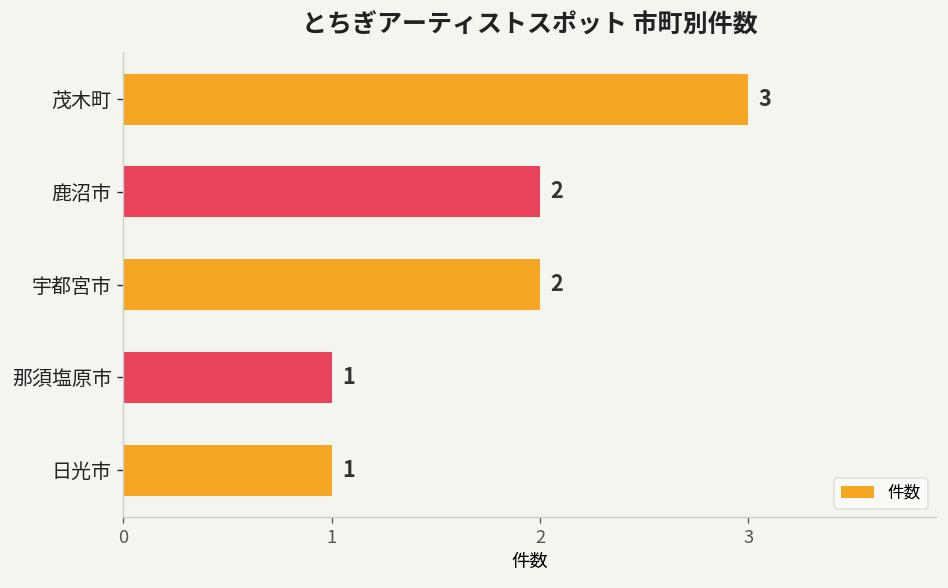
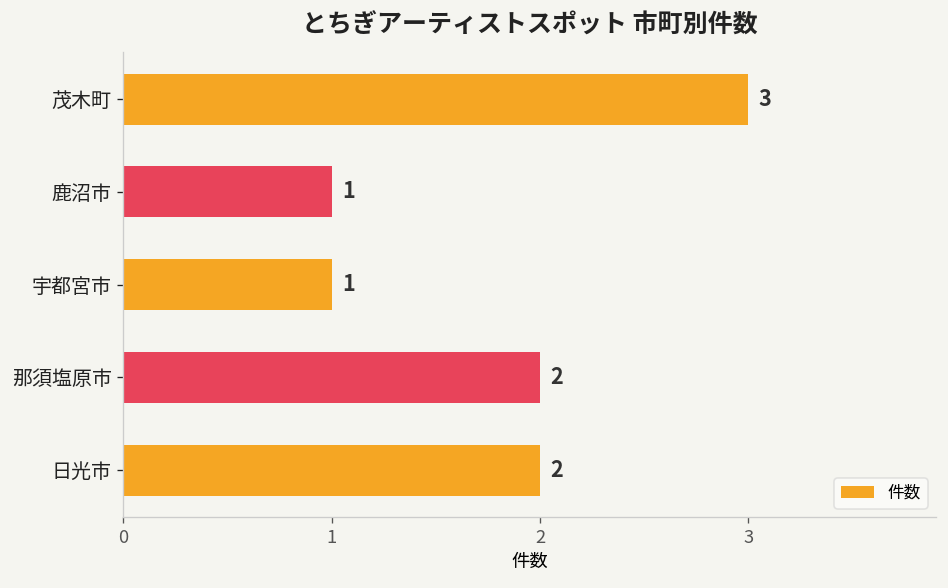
鹿沼市: 2 -> 1
宇都宮市: 2 -> 1
那須塩原市: 1 -> 2
日光市: 1 -> 2
